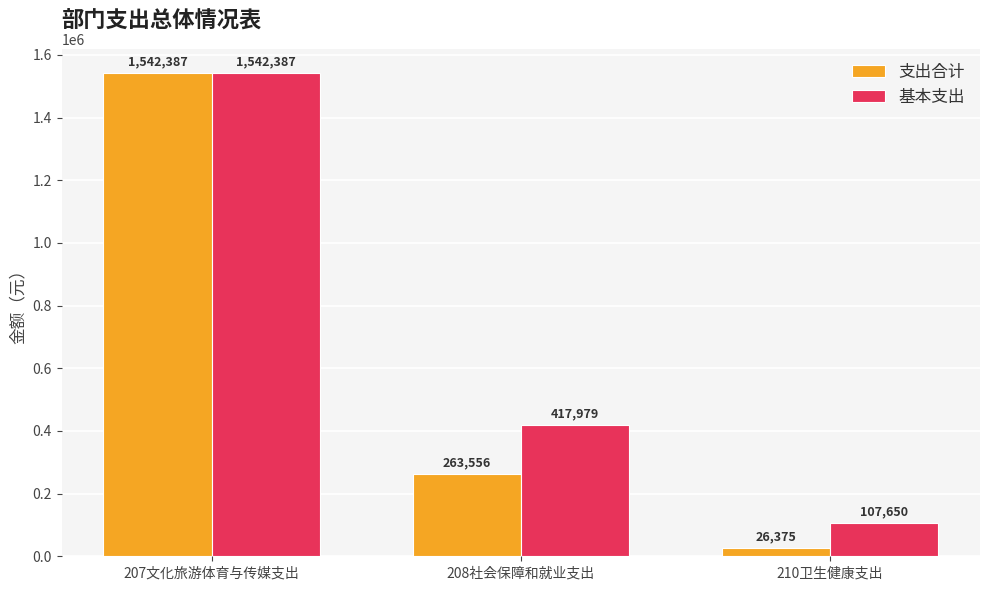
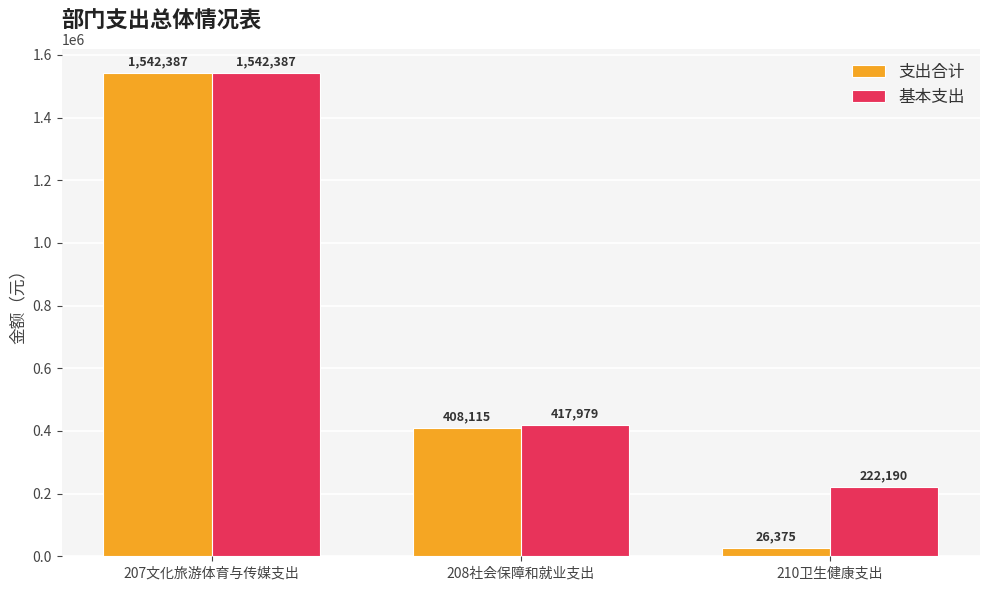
支出合计, 208社会保障和就业支出: 263,556 -> 408,115
基本支出, 210卫生健康支出: 107,650 -> 222,190
